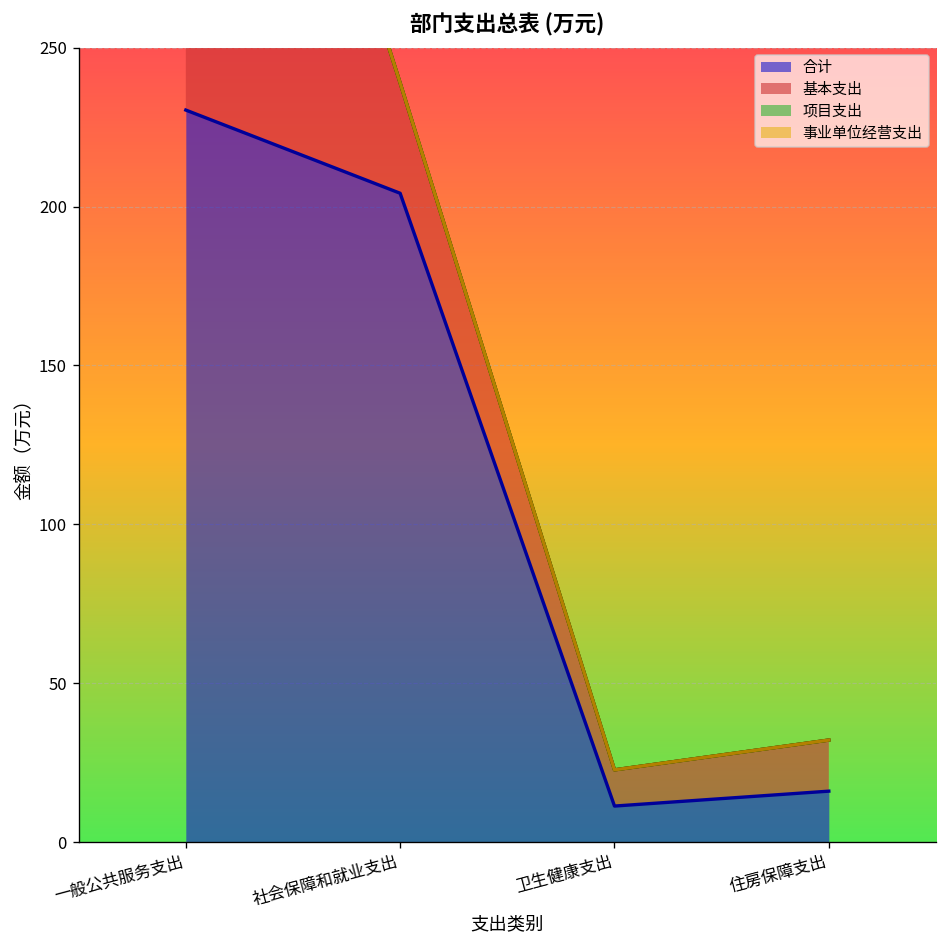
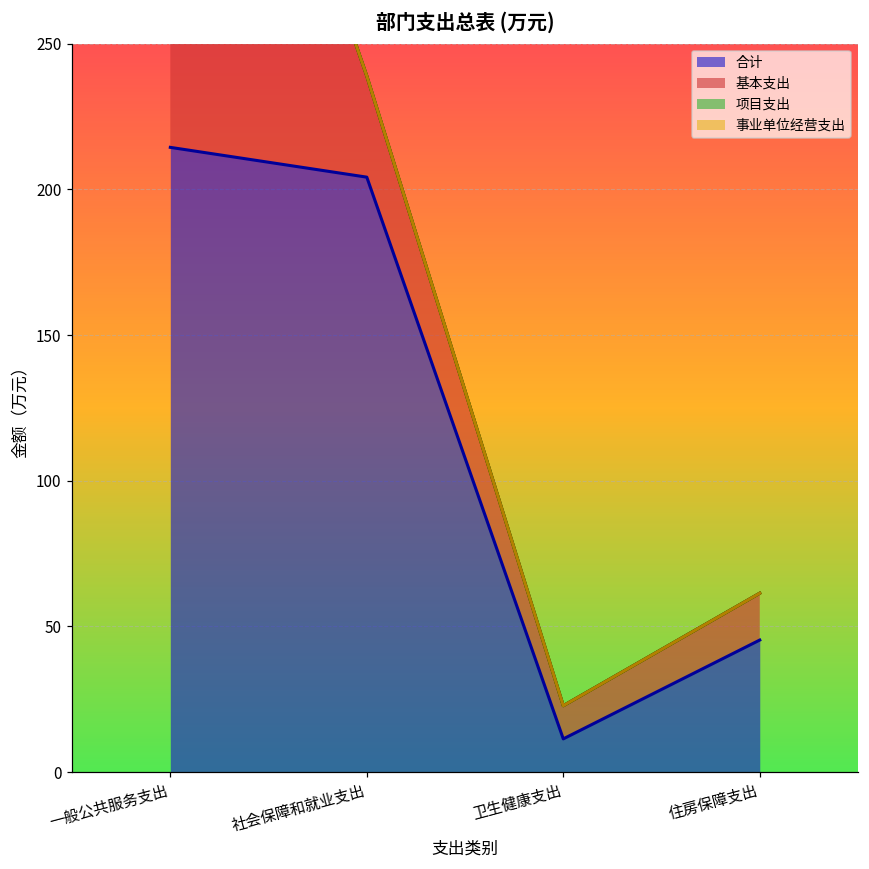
合计, 一般公共服务支出: 230 -> 214
合计, 住房保障支出: 16 -> 45
